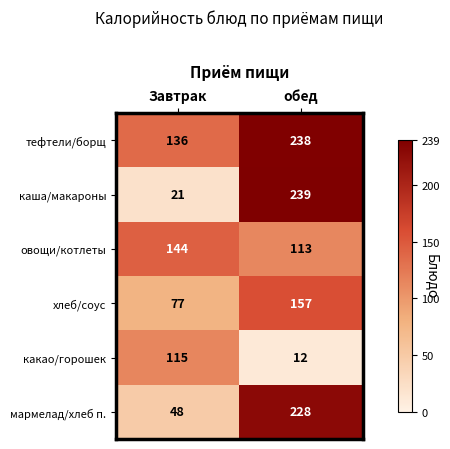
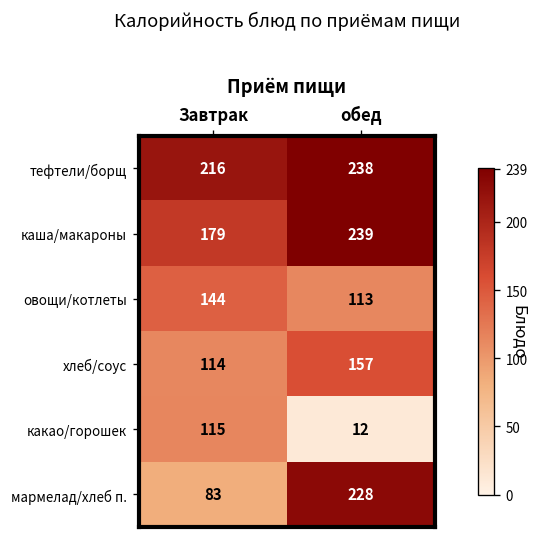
тефтели/борщ, Завтрак: 136 -> 216
каша/макароны, Завтрак: 21 -> 179
хлеб/соус, Завтрак: 77 -> 114
мармелад/хлеб п., Завтрак: 48 -> 83
